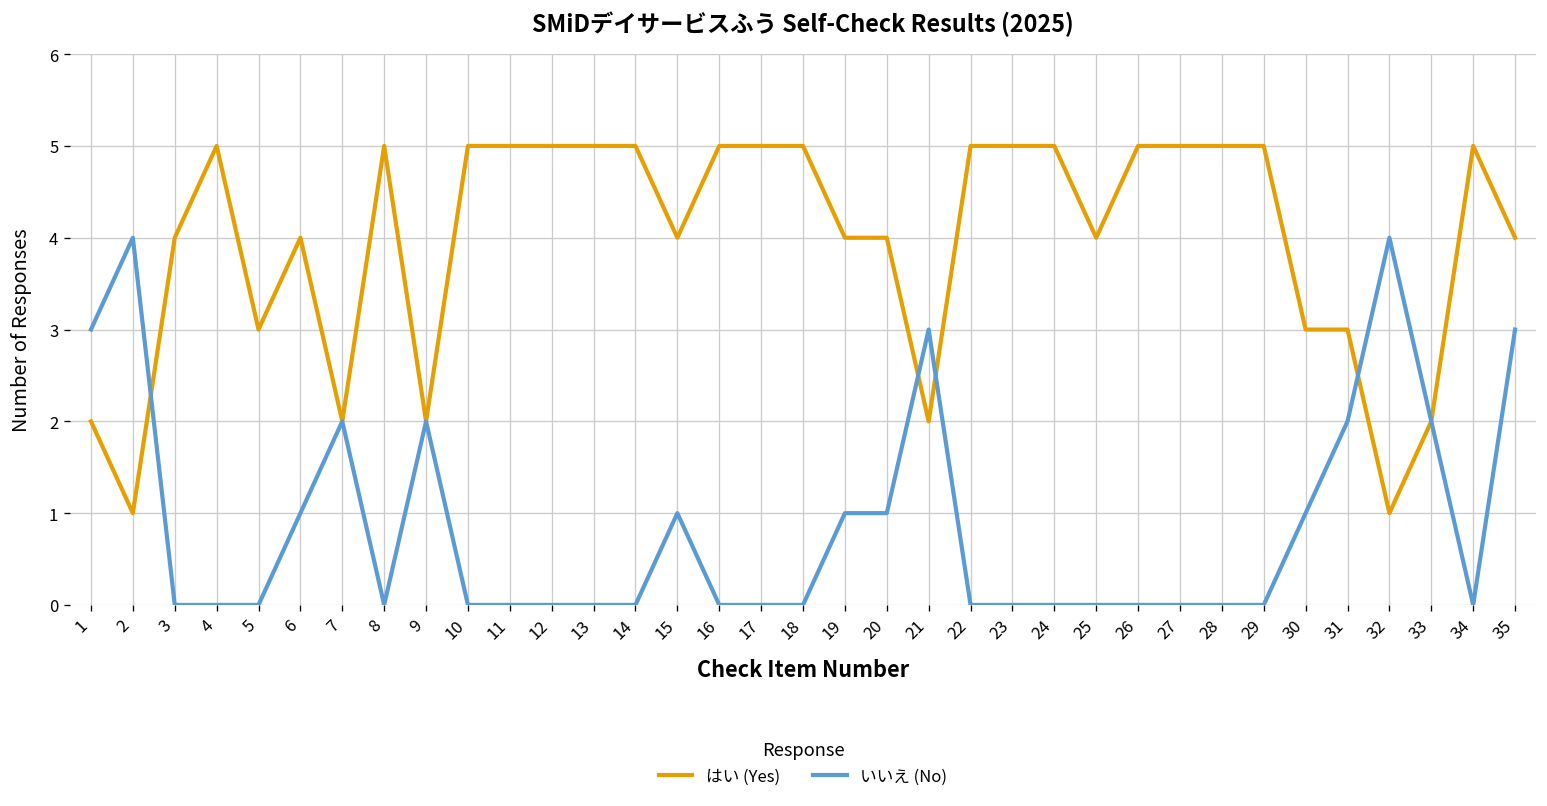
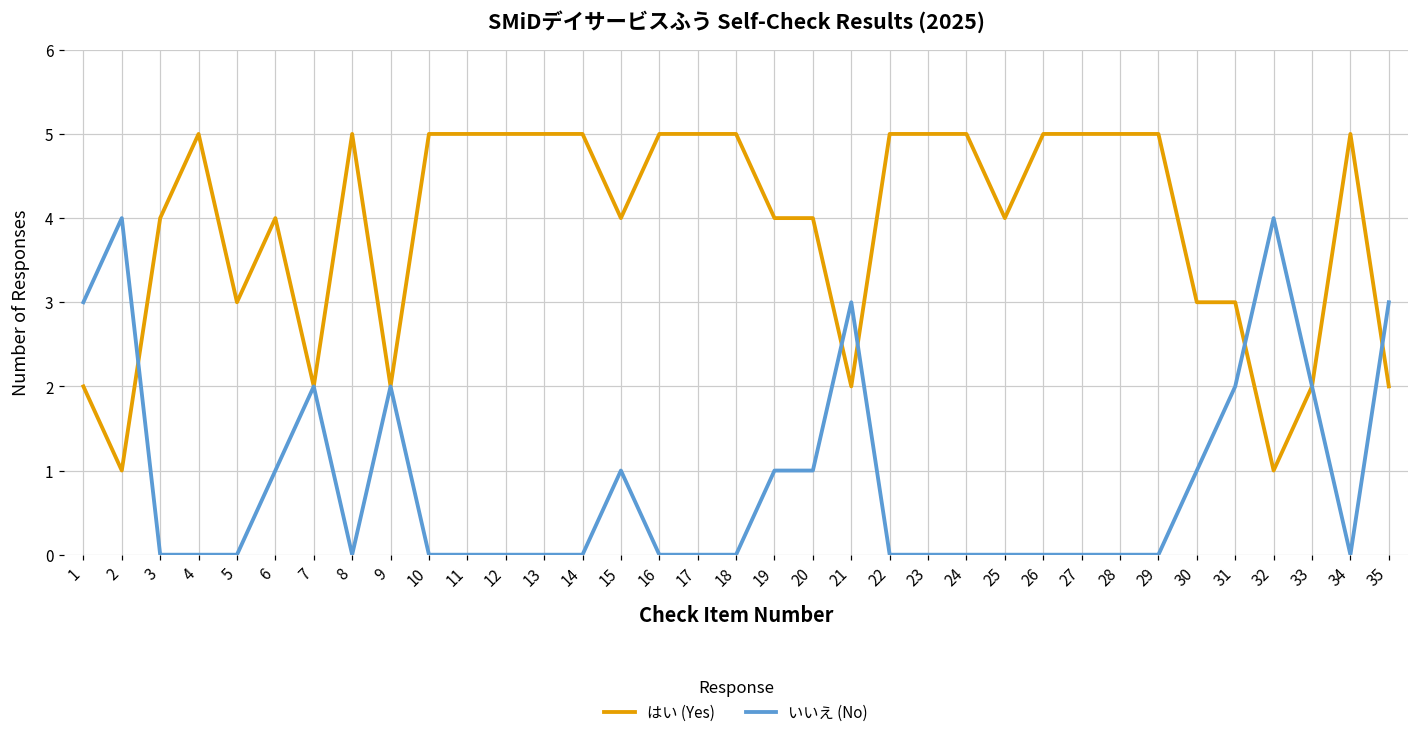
はい (Yes), 35: 4 -> 2
